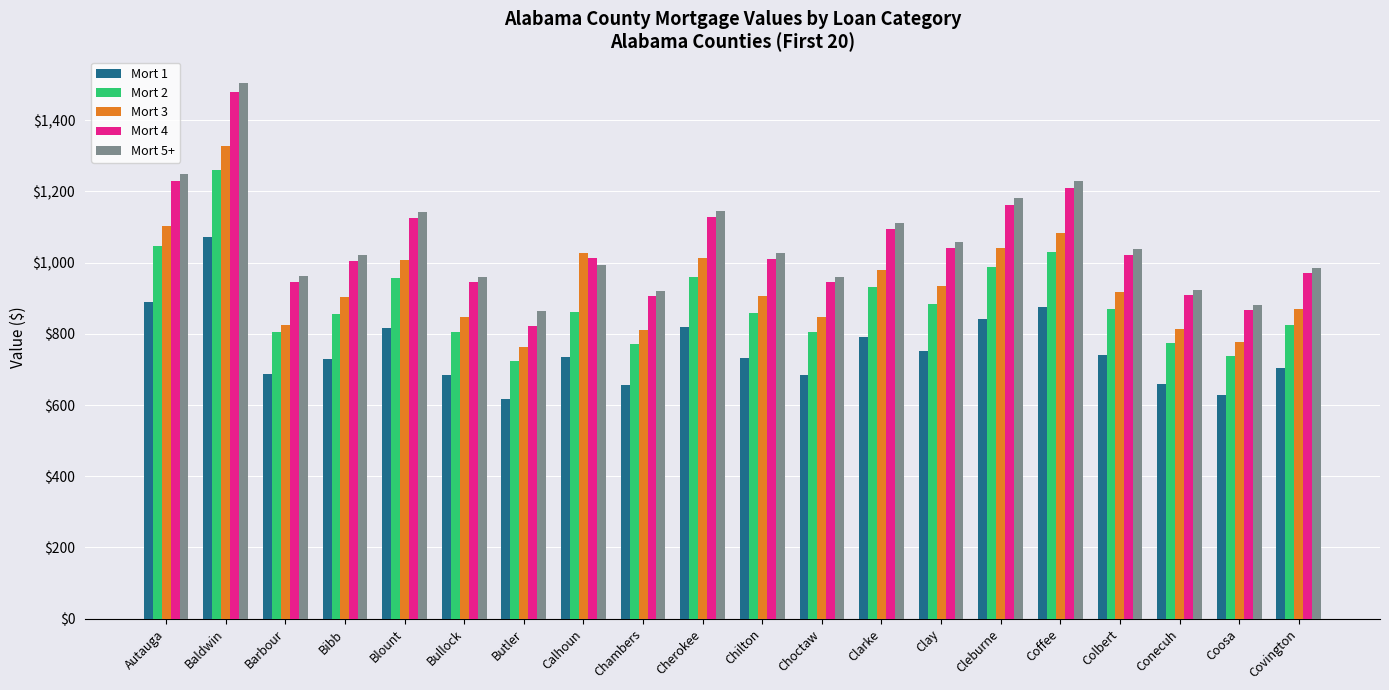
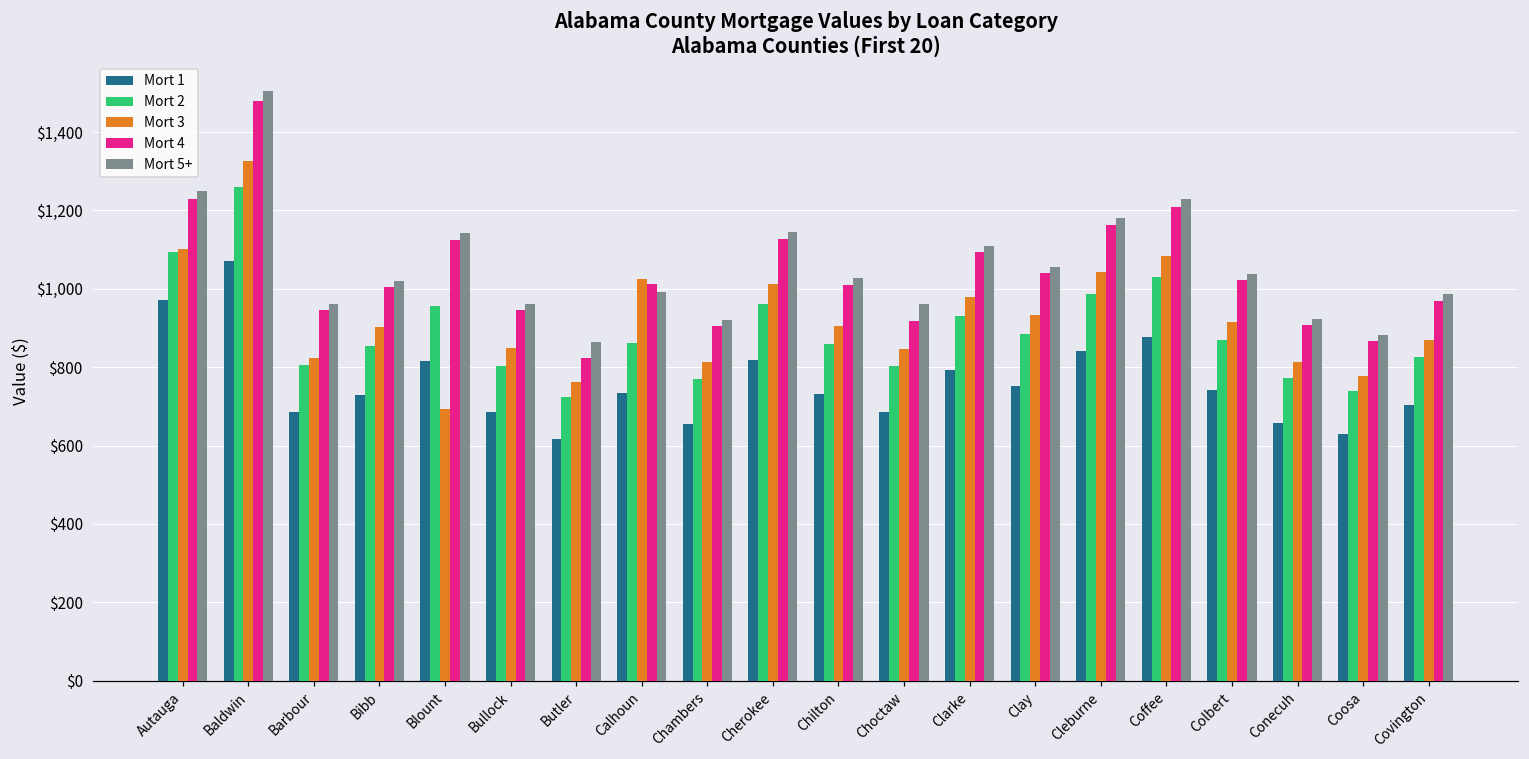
Mort 1, Autauga: $890 -> $970
Mort 2, Autauga: $1,050 -> $1,090
Mort 3, Blount: $1,010 -> $690
Mort 4, Choctaw: $950 -> $920
